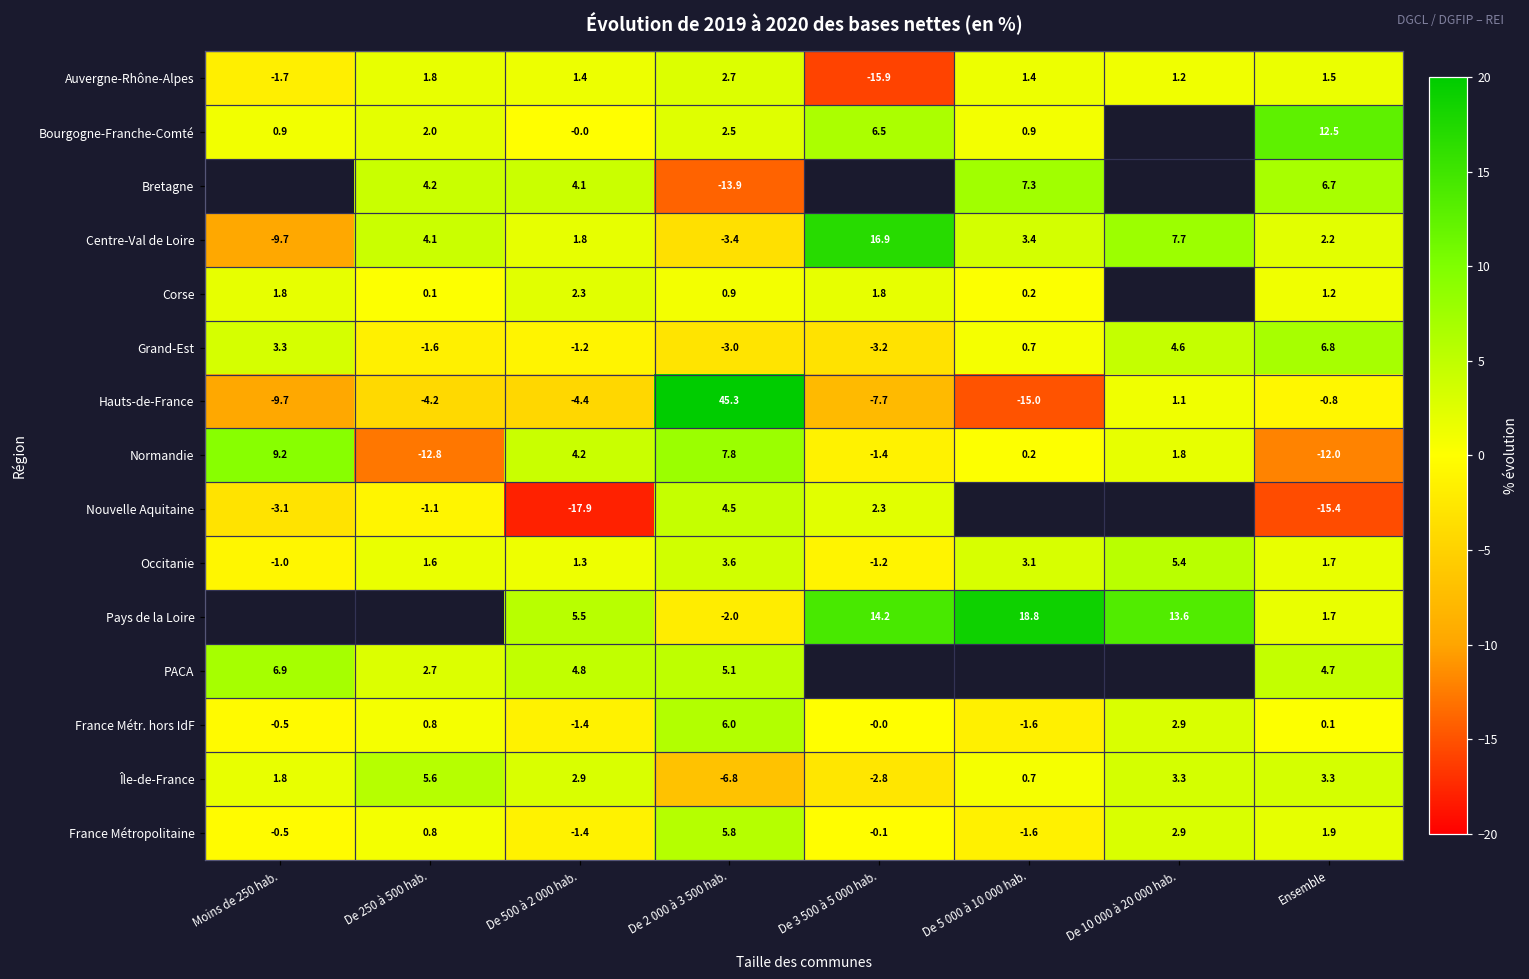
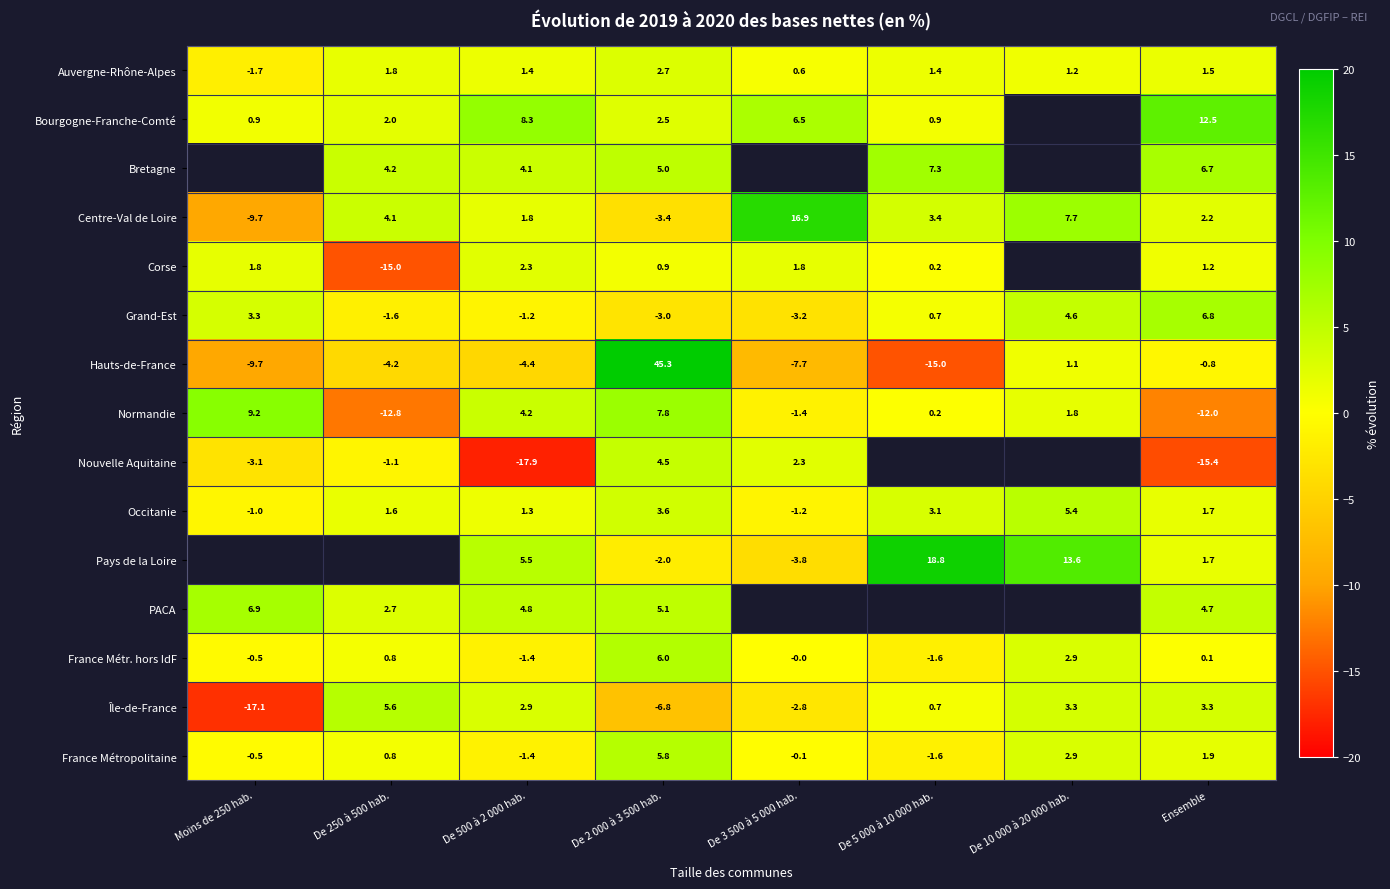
Auvergne-Rhône-Alpes, De 3 500 à 5 000 hab.: -15.9 -> 0.6
Bourgogne-Franche-Comté, De 500 à 2 000 hab.: -0.0 -> 8.3
Bretagne, De 2 000 à 3 500 hab.: -13.9 -> 5.0
Corse, De 250 à 500 hab.: 0.1 -> -15.0
Pays de la Loire, De 3 500 à 5 000 hab.: 14.2 -> -3.8
Île-de-France, Moins de 250 hab.: 1.8 -> -17.1
